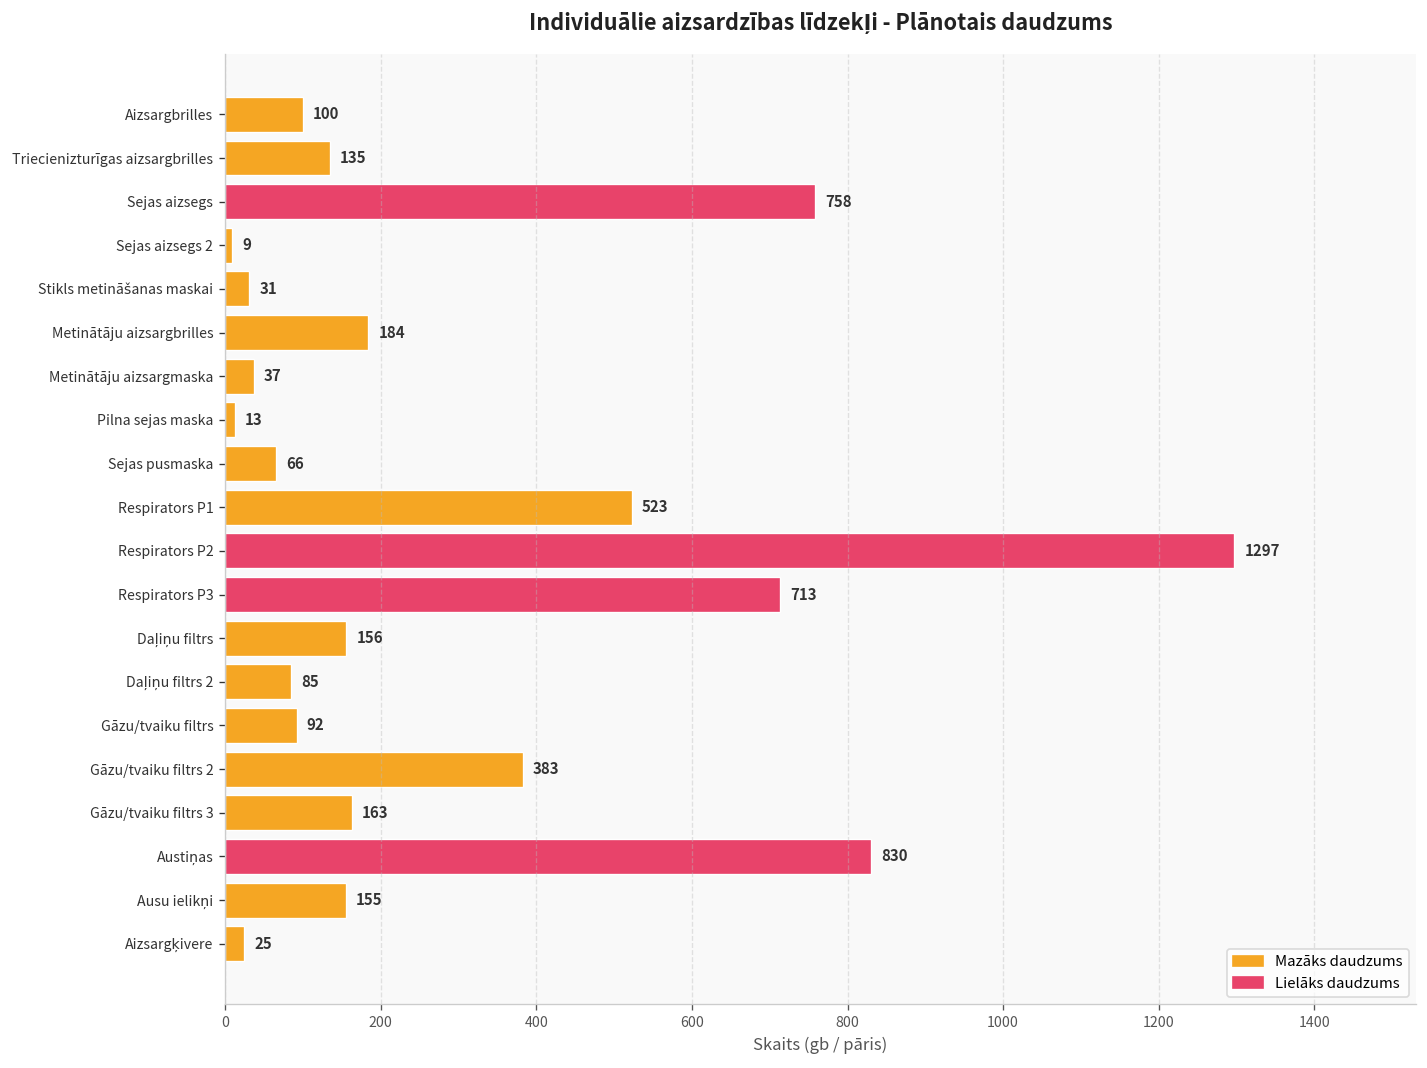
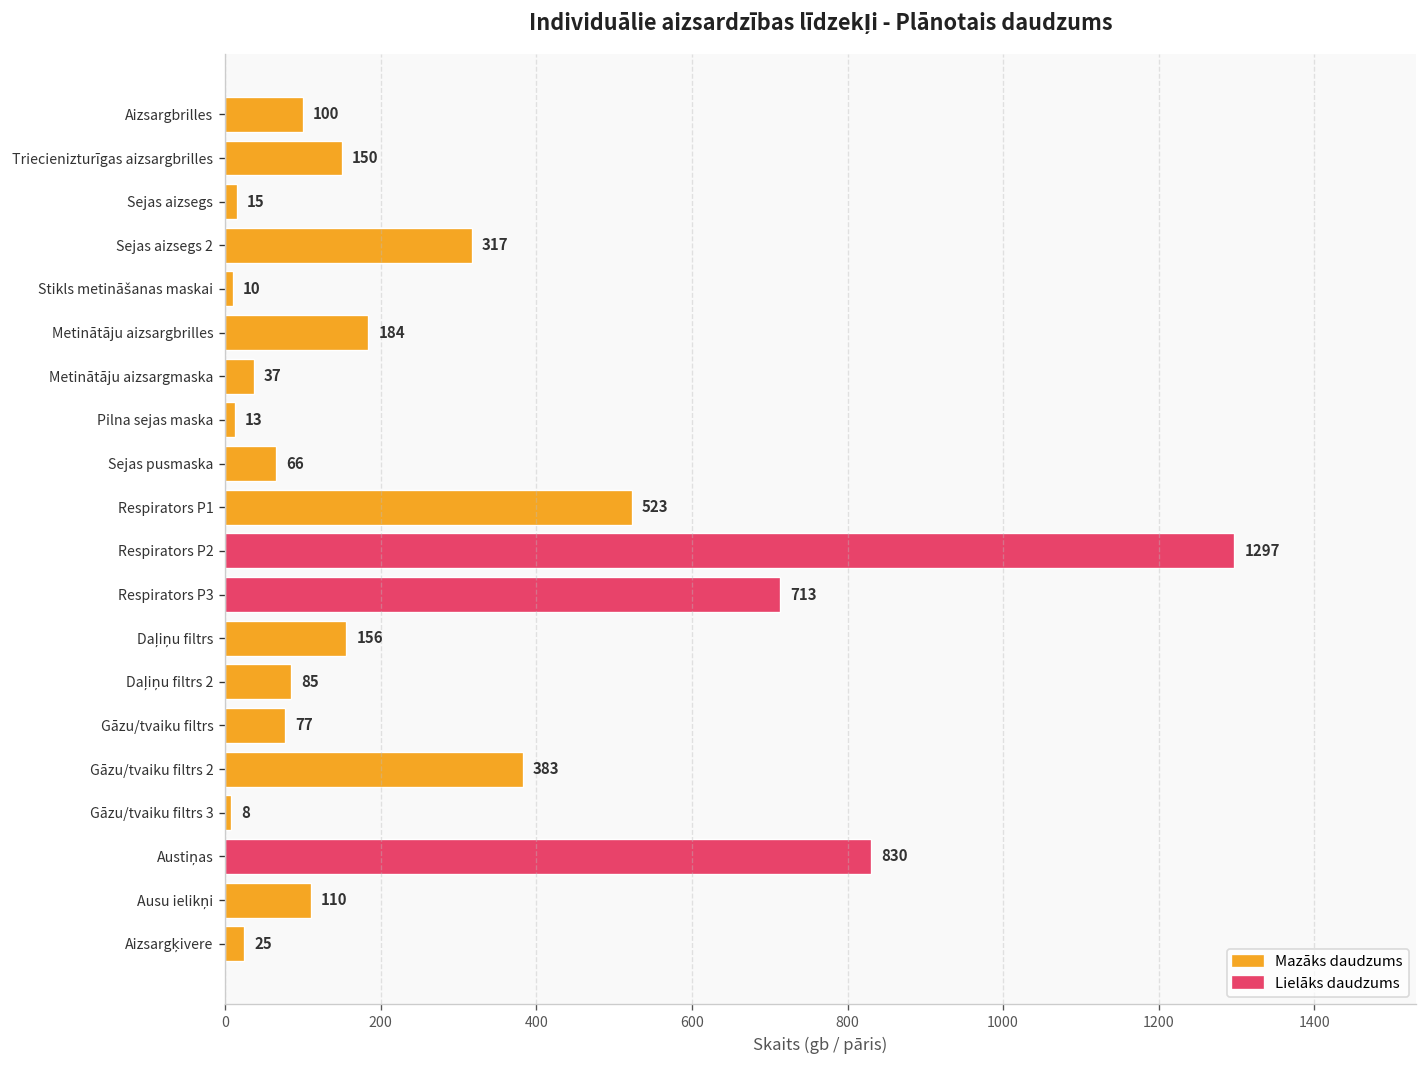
Triecienizturīgas aizsargbrilles: 135 -> 150
Sejas aizsegs: 758 -> 15
Sejas aizsegs 2: 9 -> 317
Stikls metināšanas maskai: 31 -> 10
Gāzu/tvaiku filtrs: 92 -> 77
Gāzu/tvaiku filtrs 3: 163 -> 8
Ausu ielikņi: 155 -> 110
